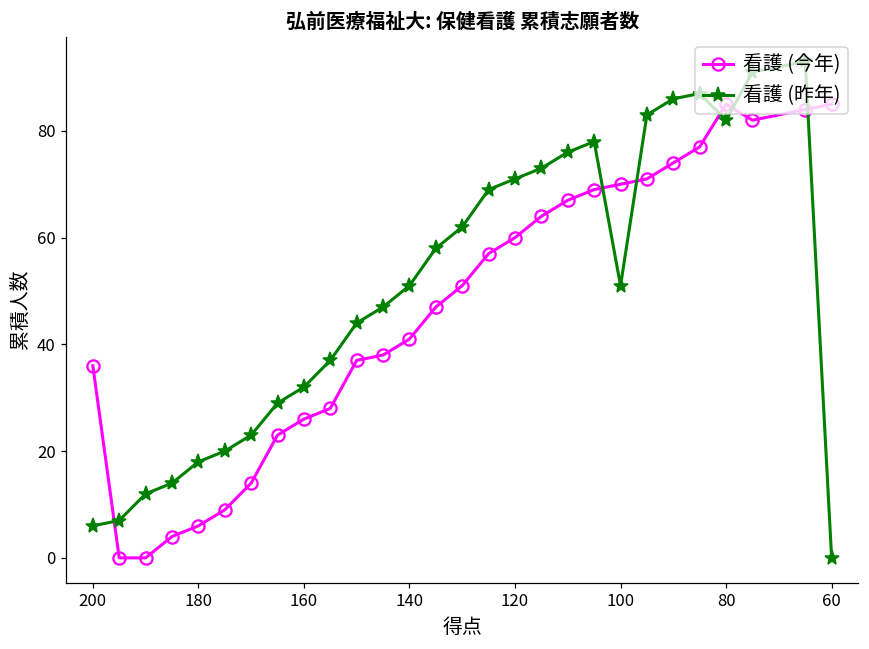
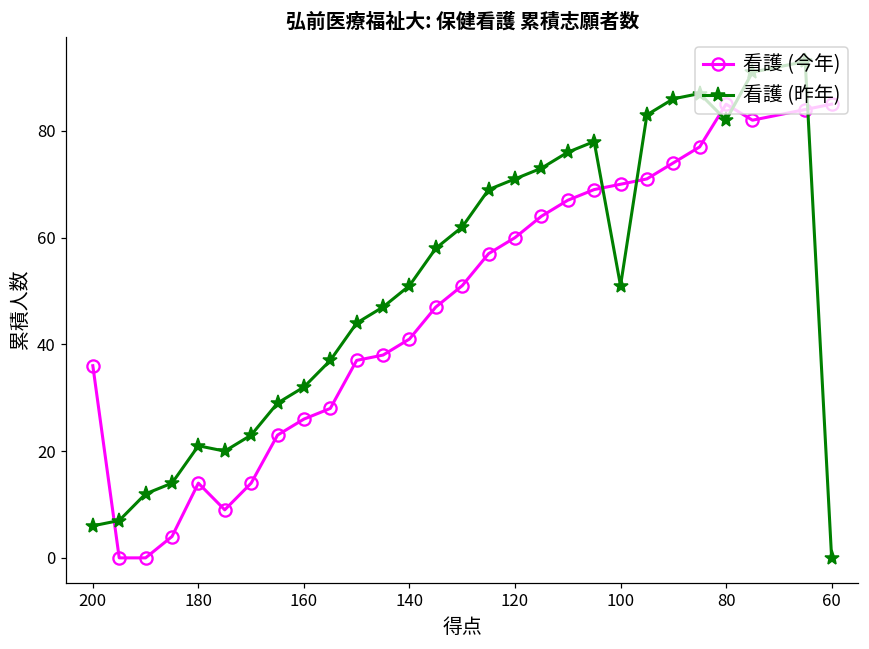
看護 (今年), 180: 6 -> 14
看護 (昨年), 180: 18 -> 21
